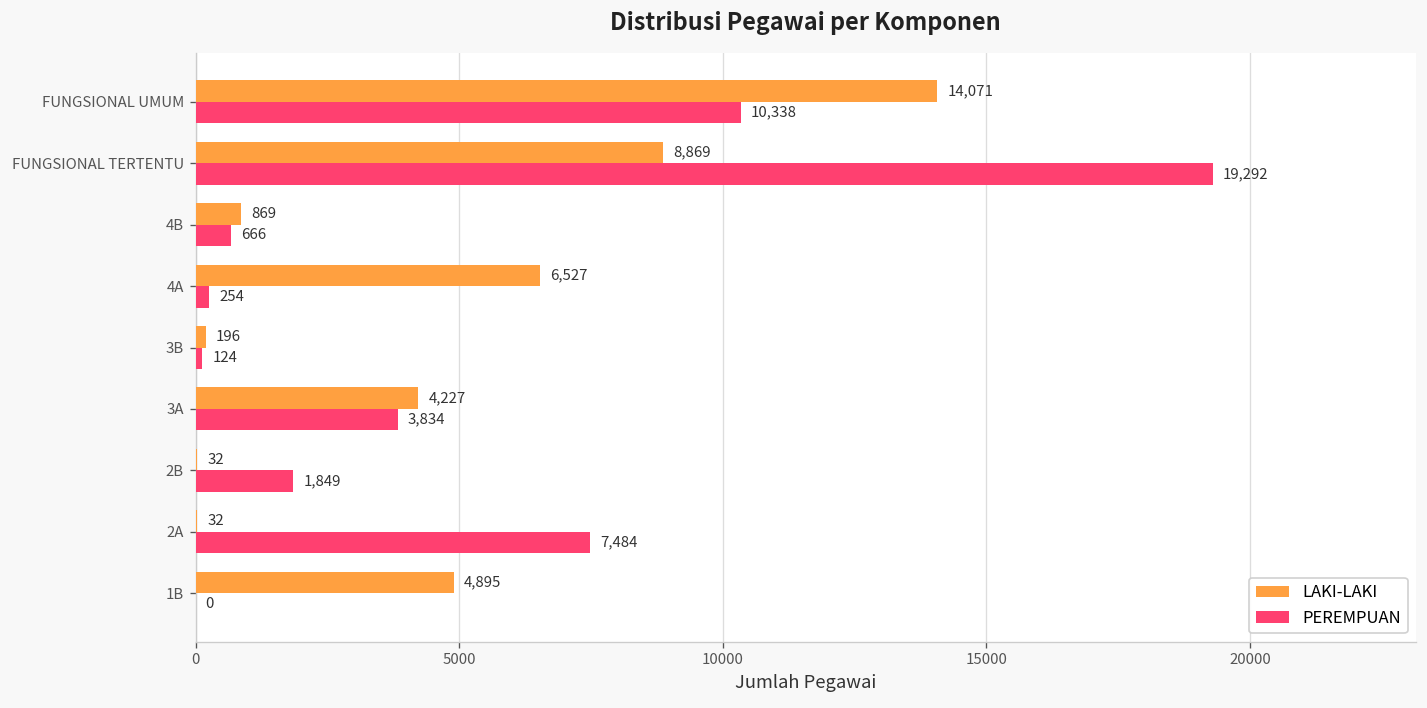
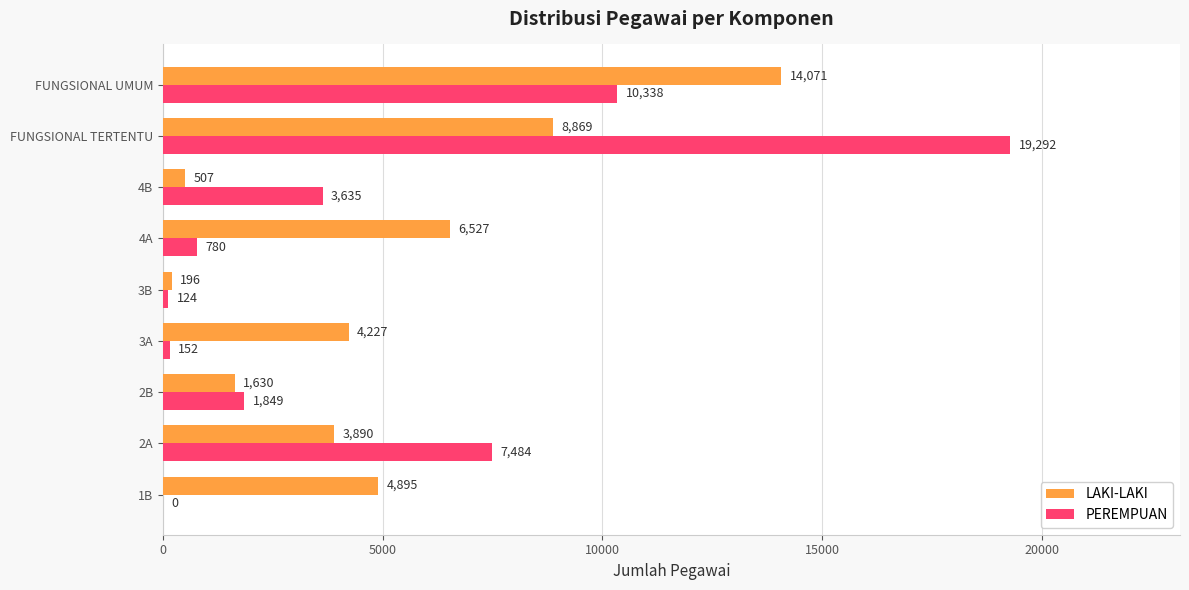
LAKI-LAKI, 4B: 869 -> 507
PEREMPUAN, 4B: 666 -> 3,635
PEREMPUAN, 4A: 254 -> 780
PEREMPUAN, 3A: 3,834 -> 152
LAKI-LAKI, 2B: 32 -> 1,630
LAKI-LAKI, 2A: 32 -> 3,890
